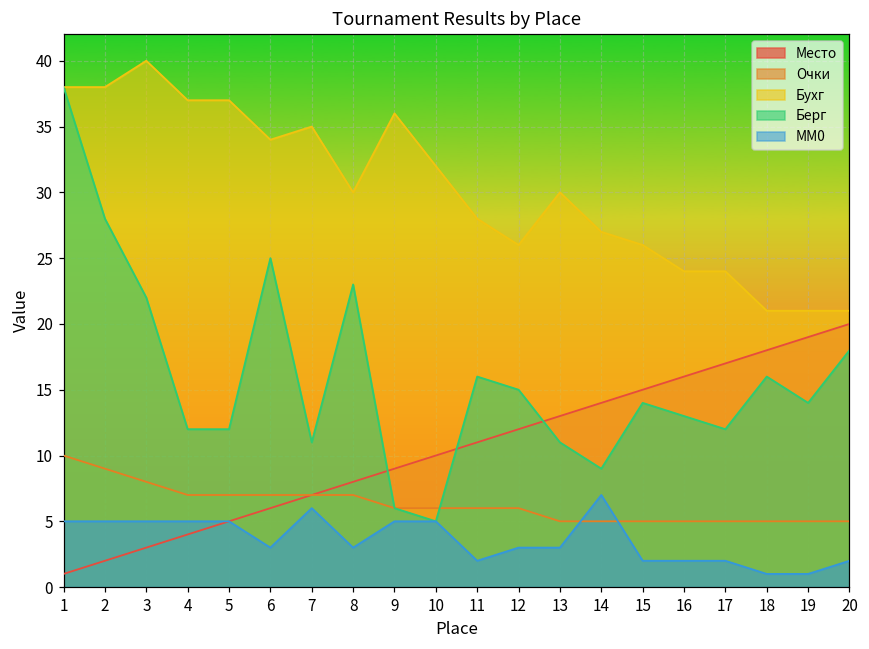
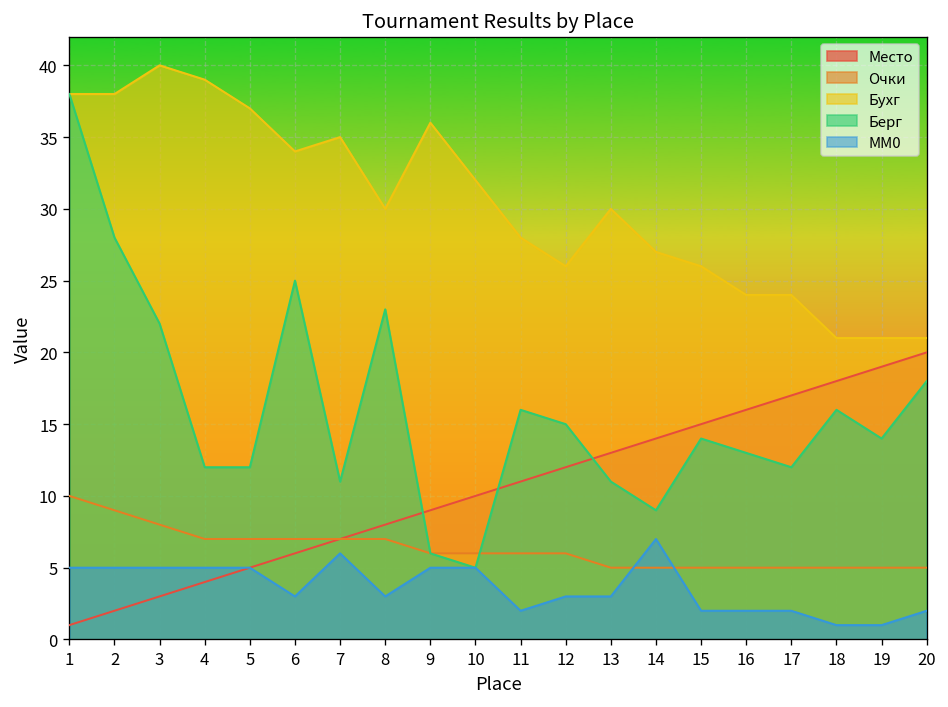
Бухг, 4: 37 -> 39
